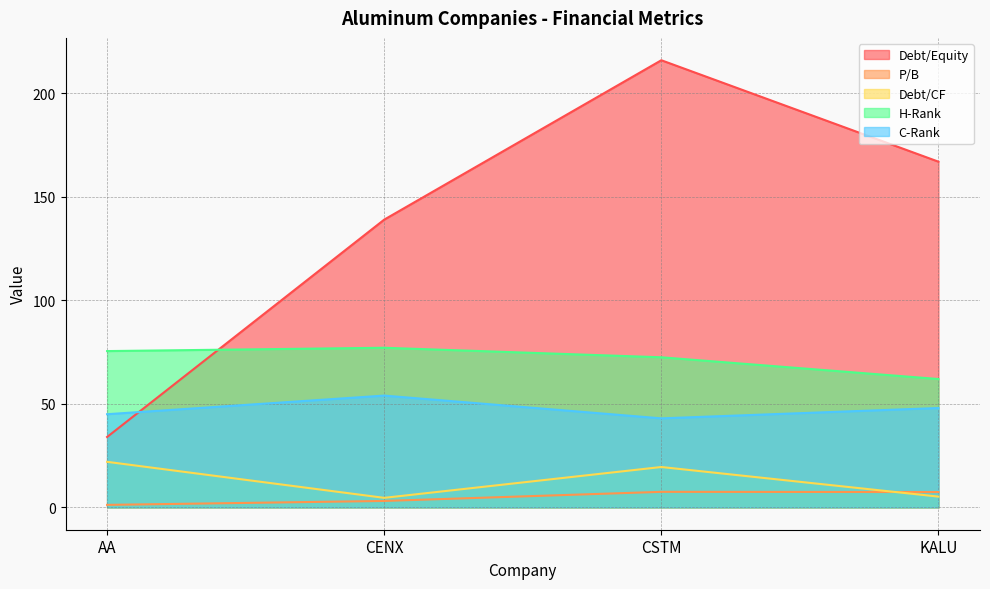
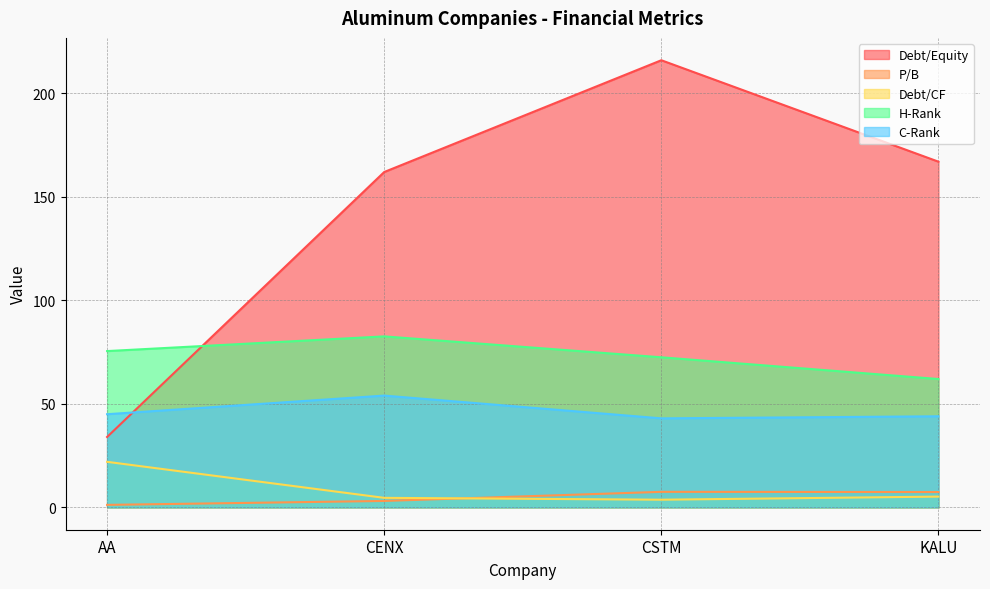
Debt/Equity, CENX: 139 -> 162
H-Rank, CENX: 77 -> 83
Debt/CF, CSTM: 20 -> 4
C-Rank, KALU: 48 -> 44
